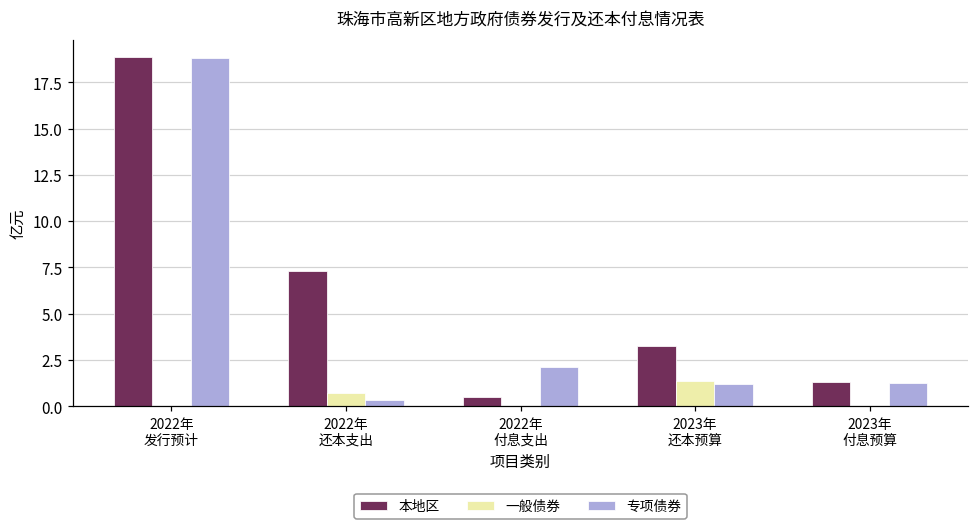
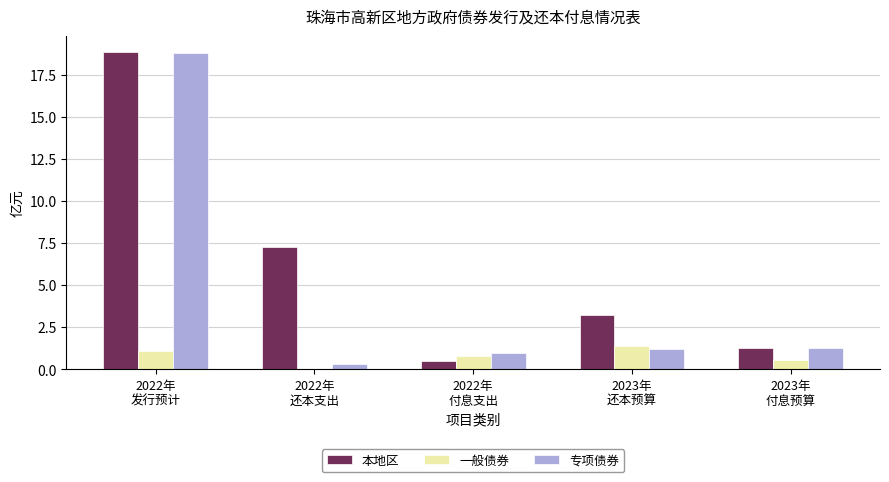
一般债券, 2022年 发行预计: 0.0 -> 1.1
一般债券, 2022年 还本支出: 0.7 -> 0.0
一般债券, 2022年 付息支出: 0.0 -> 0.8
专项债券, 2022年 付息支出: 2.1 -> 1.0
一般债券, 2023年 付息预算: 0.0 -> 0.6
